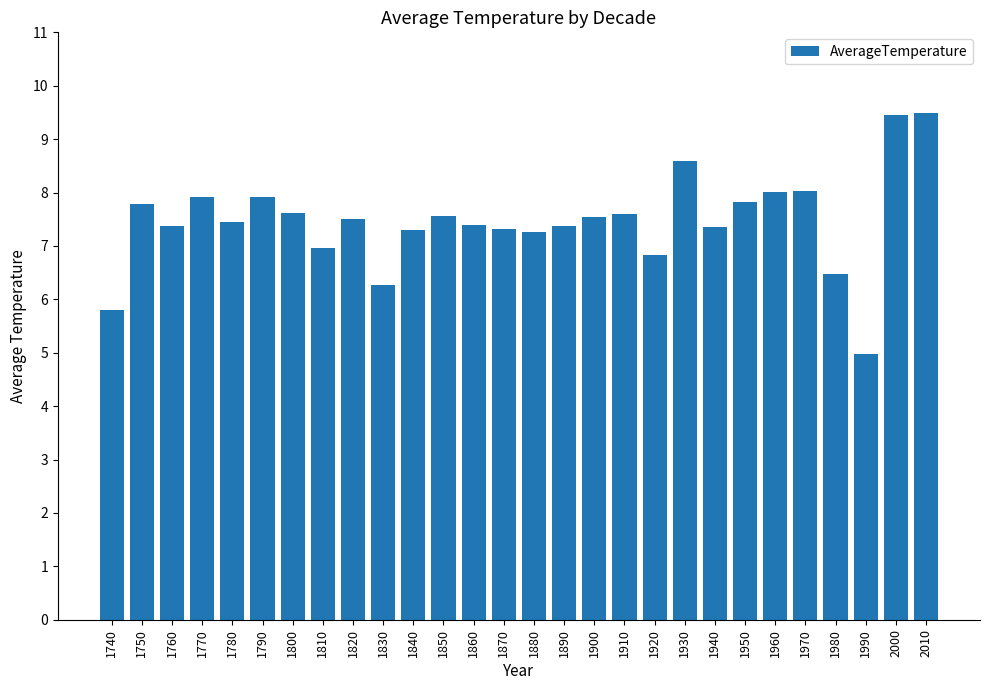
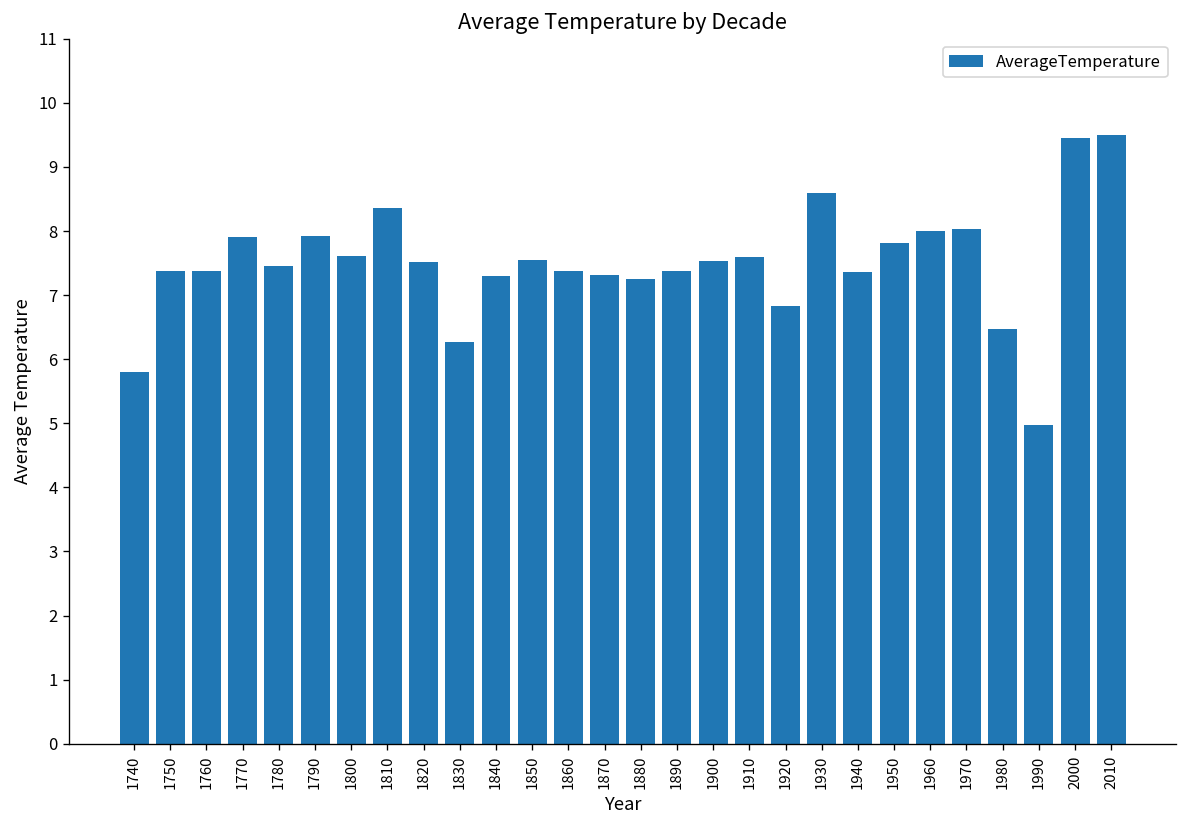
1750: 7.8 -> 7.4
1810: 7.0 -> 8.4
